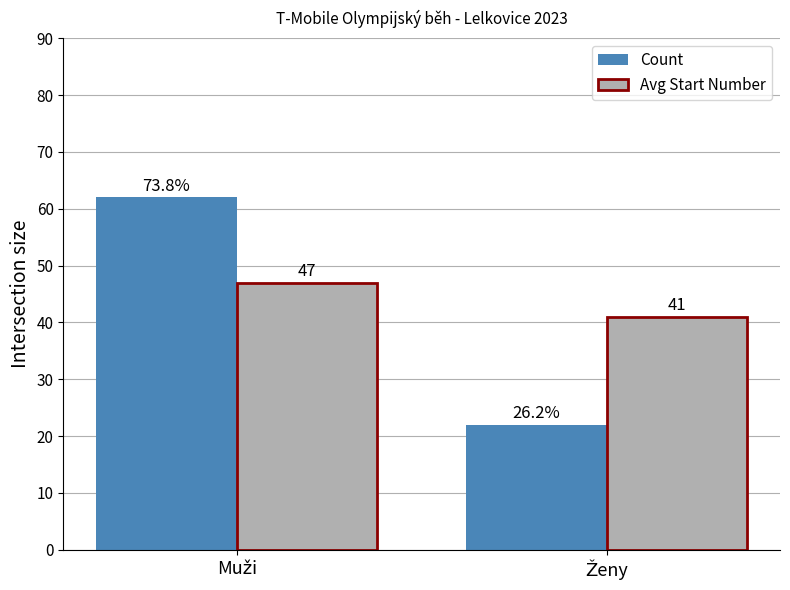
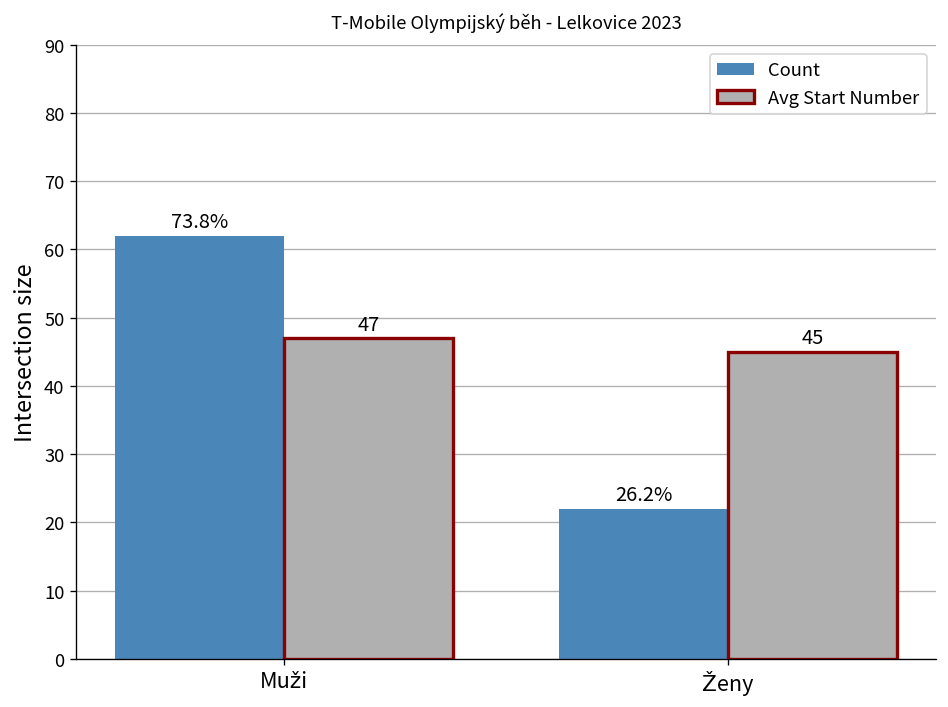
Avg Start Number, Ženy: 41 -> 45
